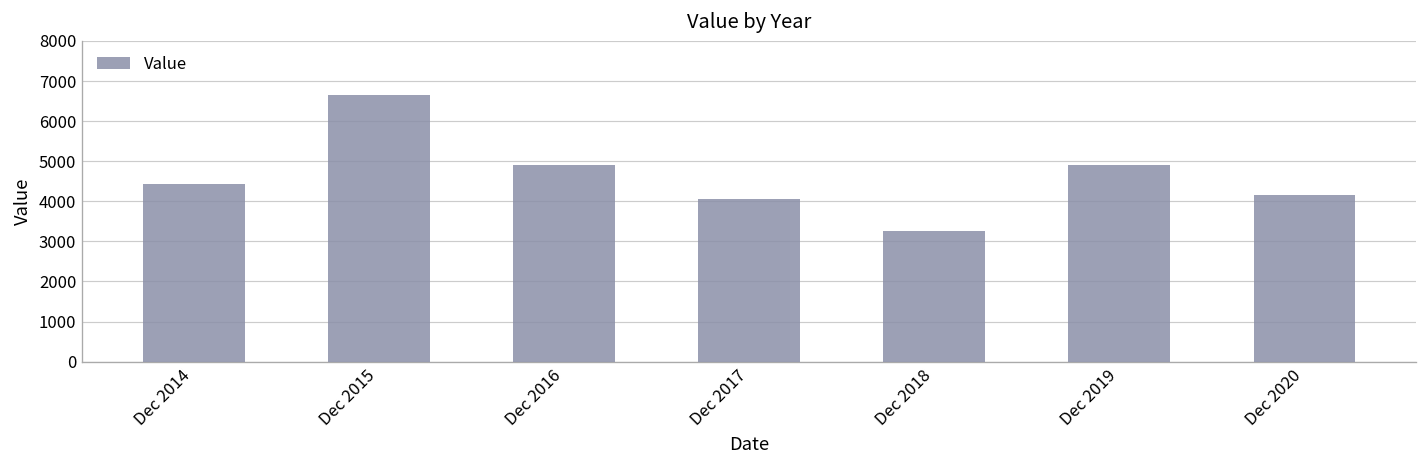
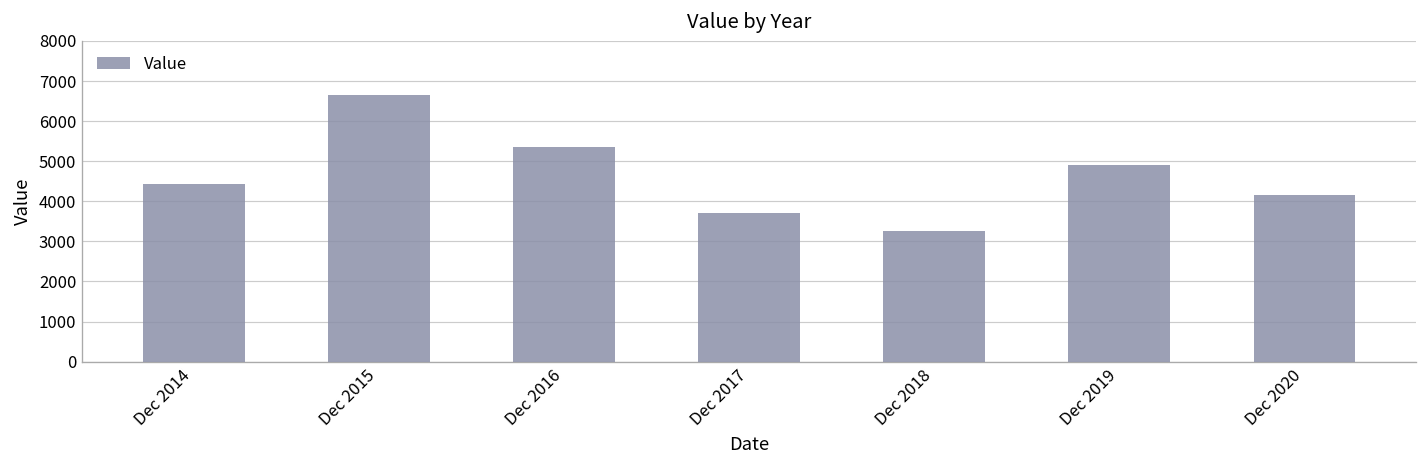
Dec 2016: 4900 -> 5400
Dec 2017: 4100 -> 3700
